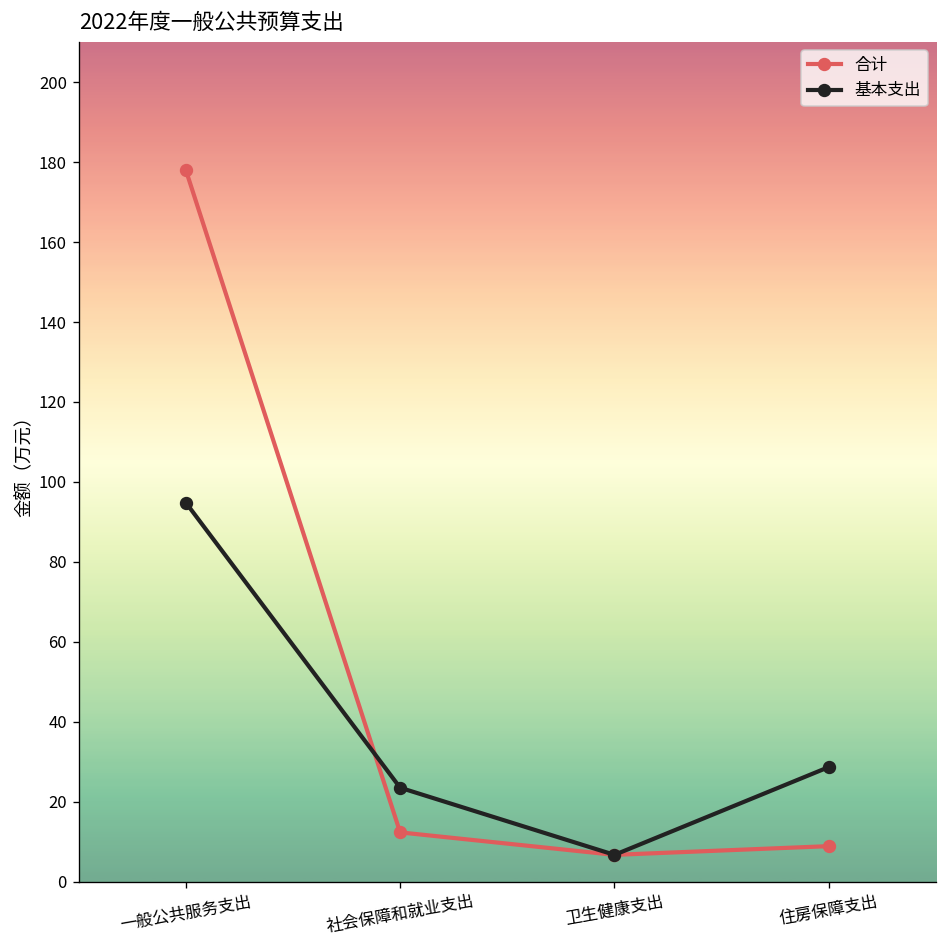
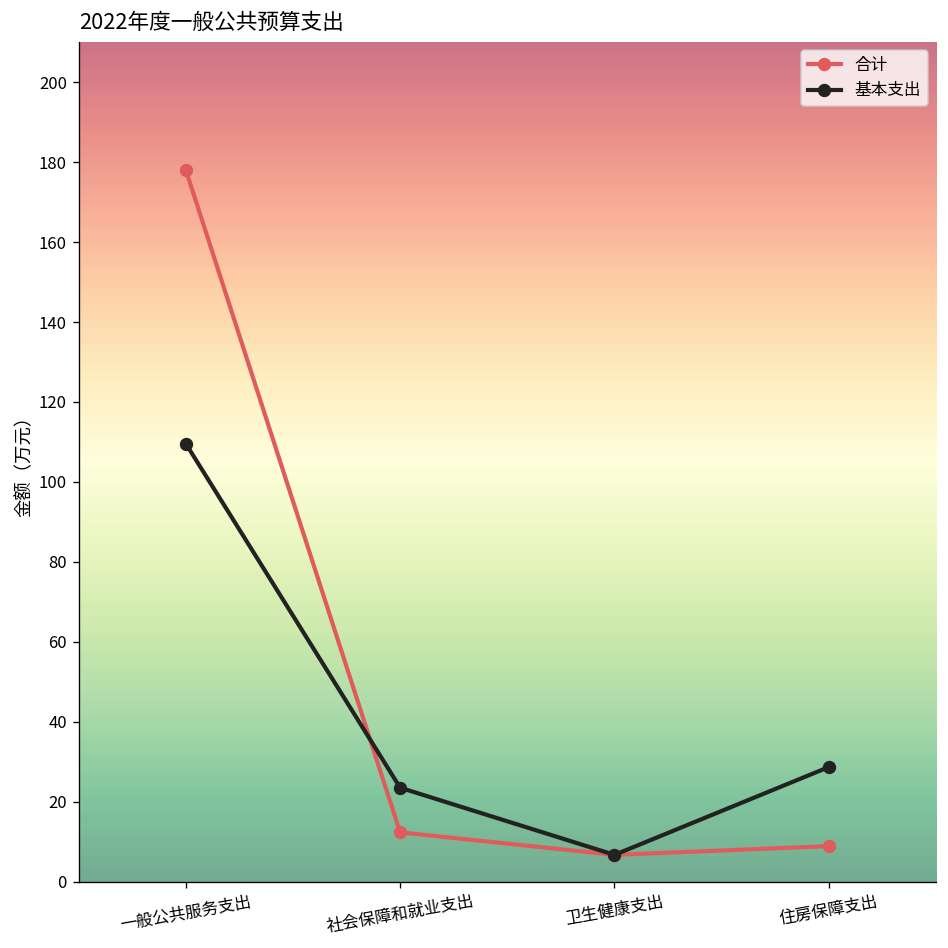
基本支出, 一般公共服务支出: 95 -> 110
